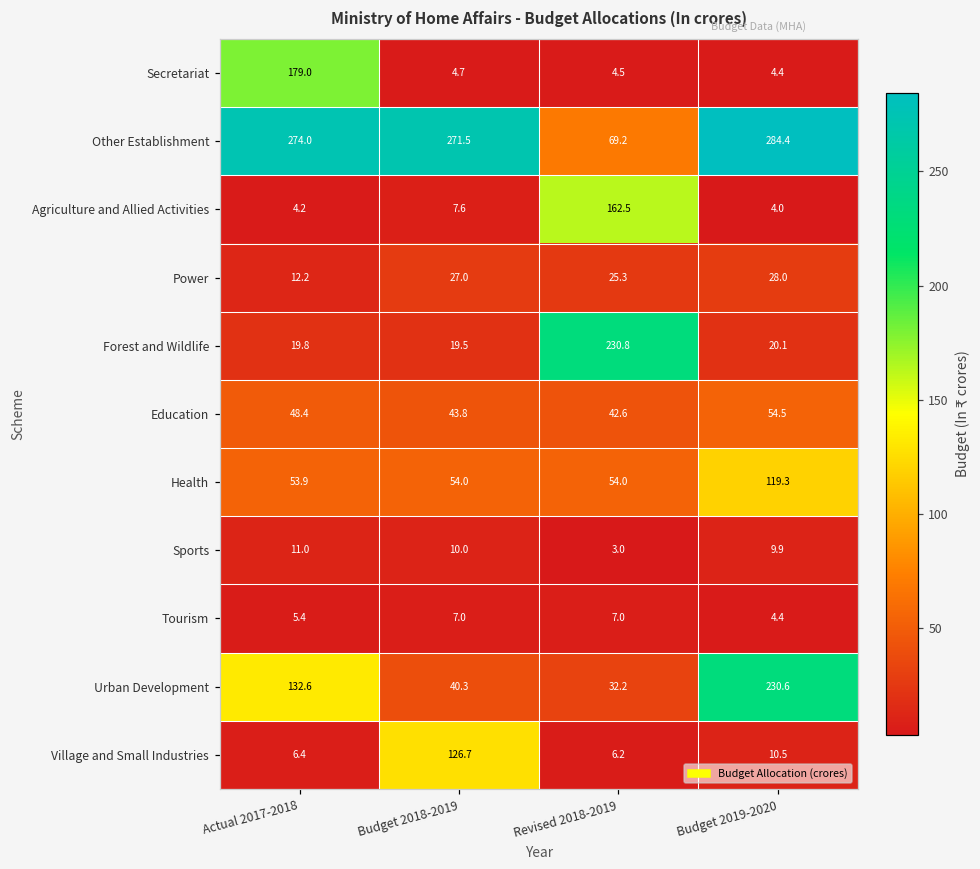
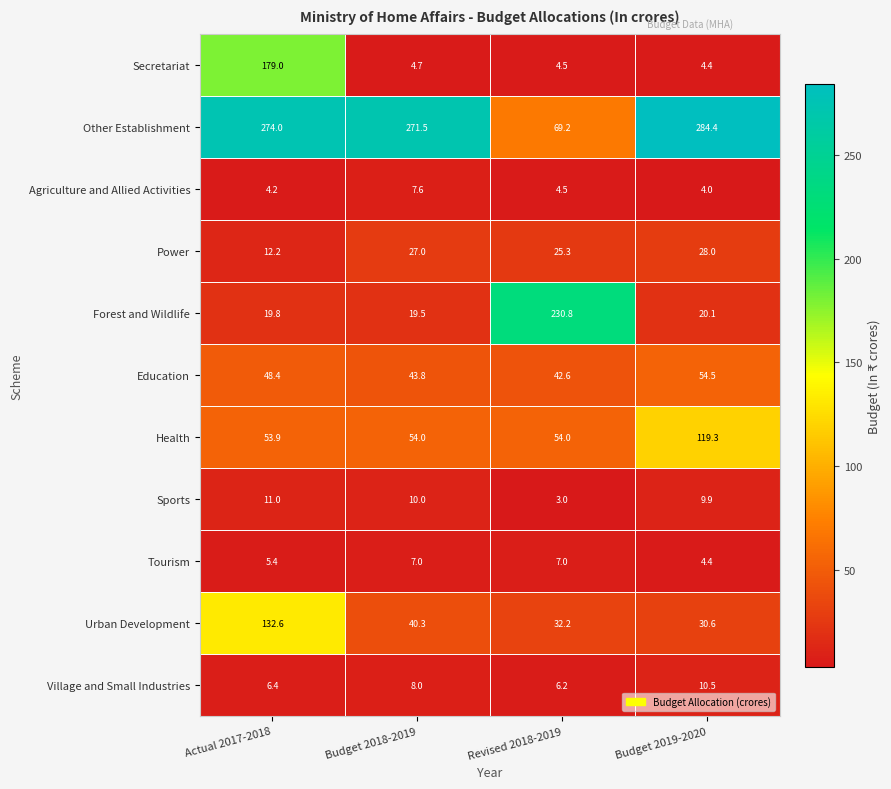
Agriculture and Allied Activities, Revised 2018-2019: 162.5 -> 4.5
Urban Development, Budget 2019-2020: 230.6 -> 30.6
Village and Small Industries, Budget 2018-2019: 126.7 -> 8.0
